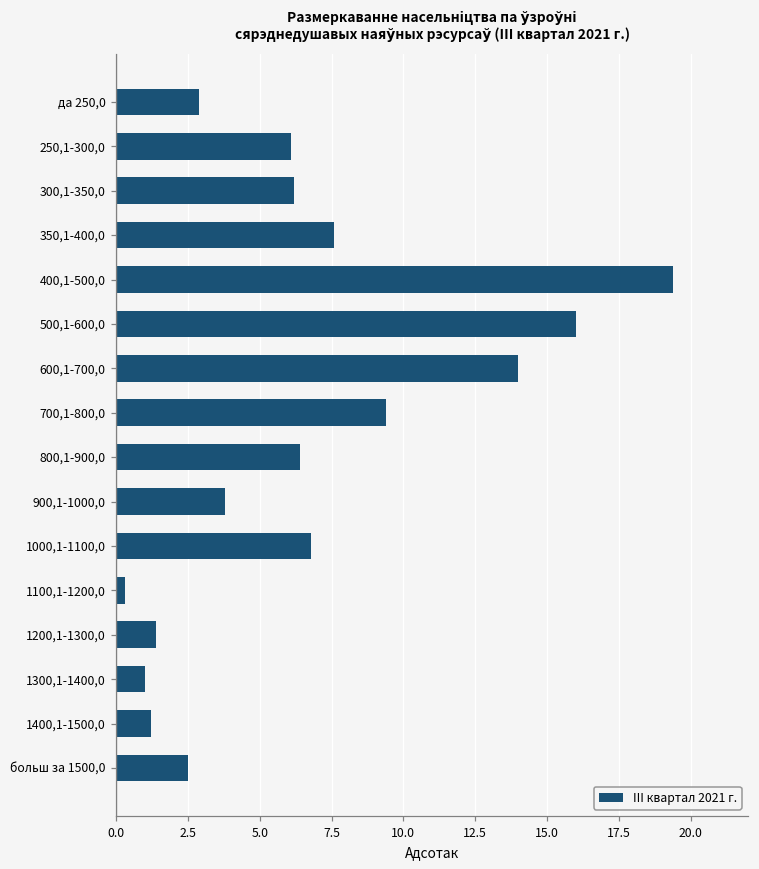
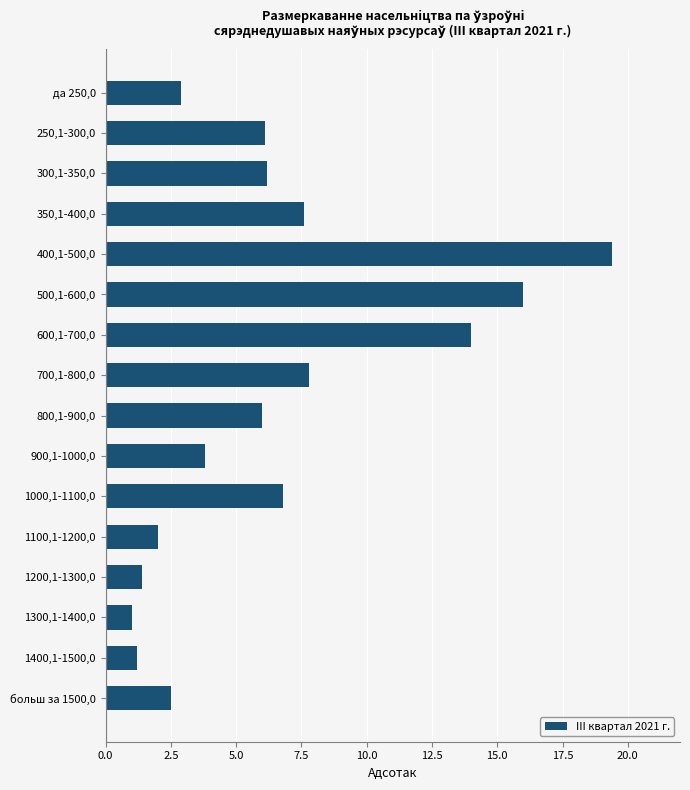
700,1-800,0: 9.4 -> 7.8
800,1-900,0: 6.4 -> 6.0
1100,1-1200,0: 0.3 -> 2.0
